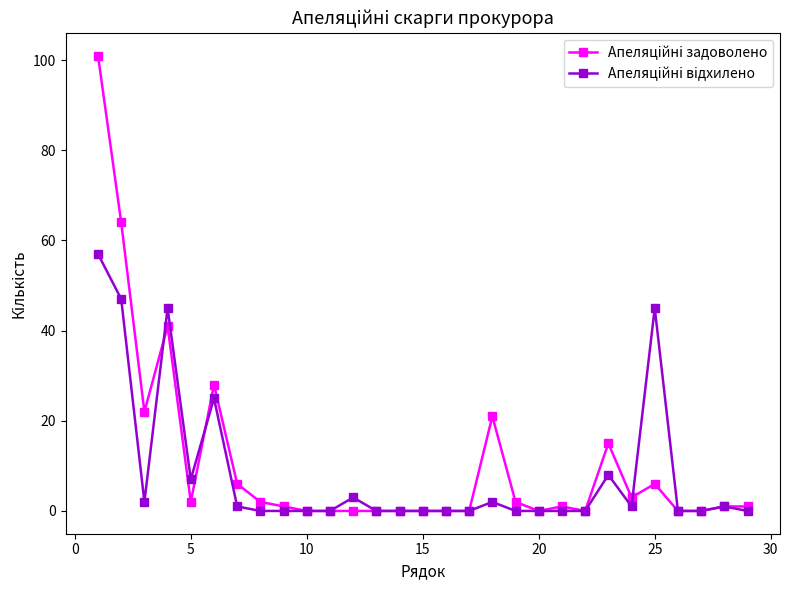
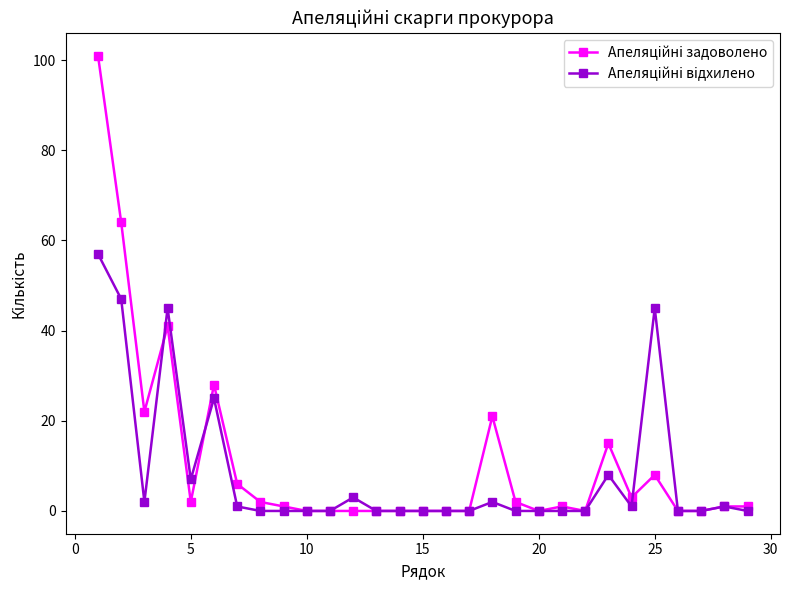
Апеляційні задоволено, 25: 6 -> 8
